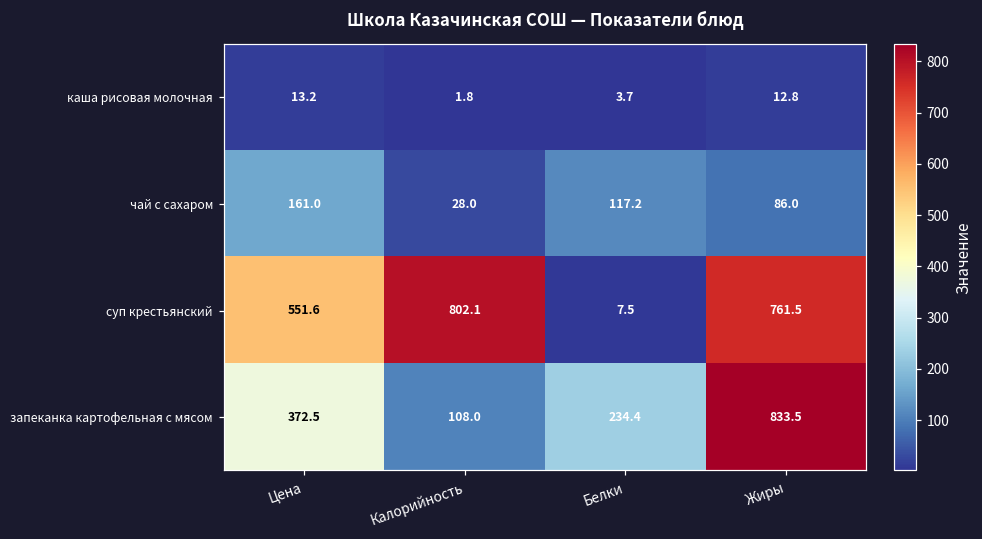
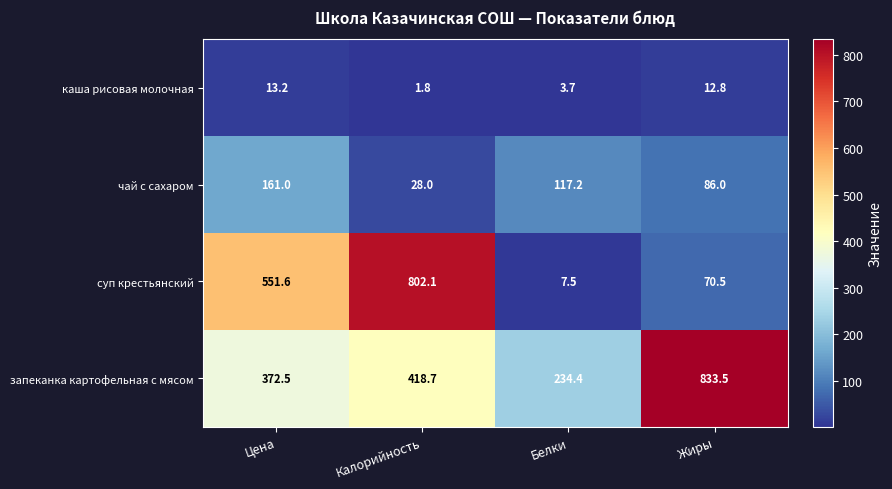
суп крестьянский, Жиры: 761.5 -> 70.5
запеканка картофельная с мясом, Калорийность: 108.0 -> 418.7
